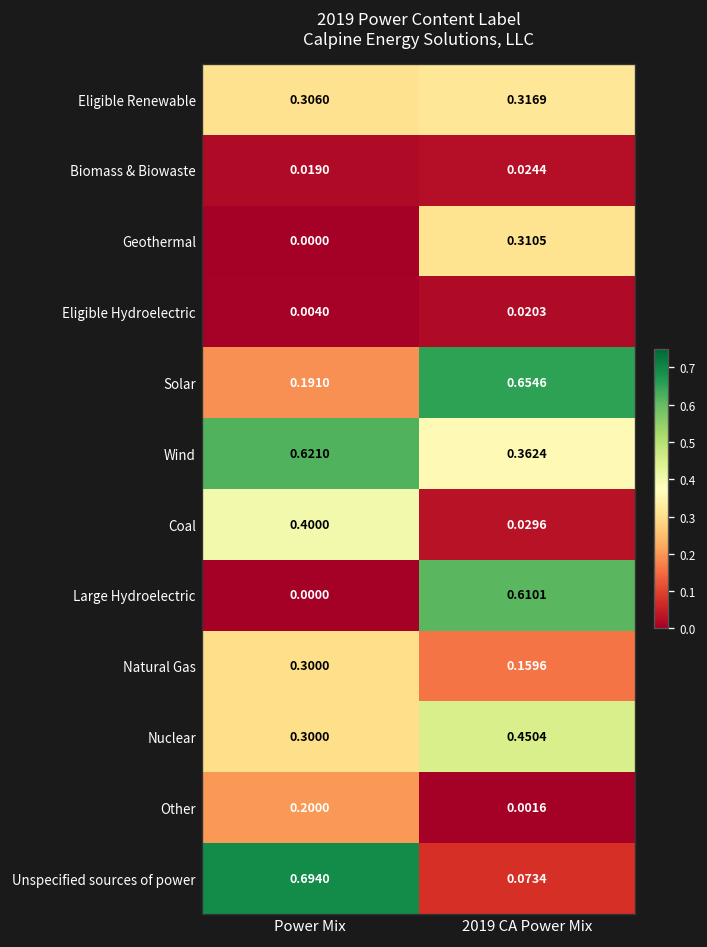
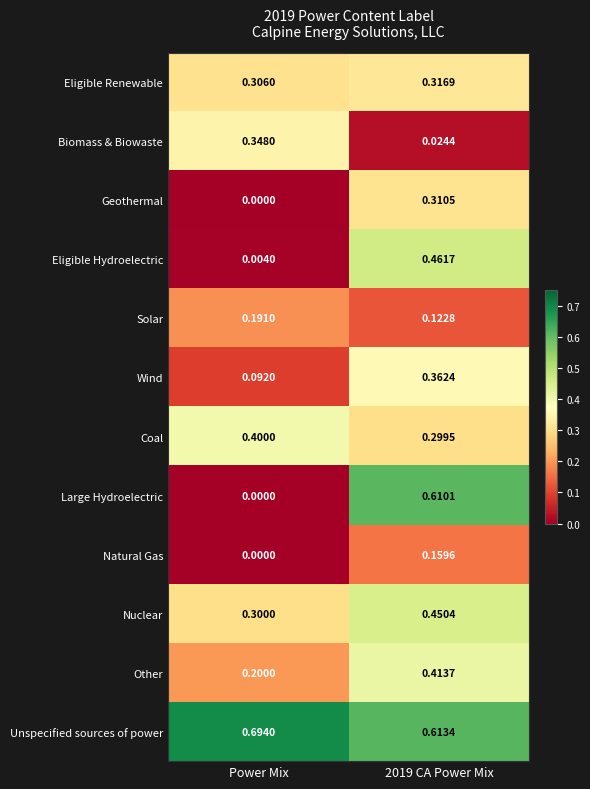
Biomass & Biowaste, Power Mix: 0.0190 -> 0.3480
Eligible Hydroelectric, 2019 CA Power Mix: 0.0203 -> 0.4617
Solar, 2019 CA Power Mix: 0.6546 -> 0.1228
Wind, Power Mix: 0.6210 -> 0.0920
Coal, 2019 CA Power Mix: 0.0296 -> 0.2995
Natural Gas, Power Mix: 0.3000 -> 0.0000
Other, 2019 CA Power Mix: 0.0016 -> 0.4137
Unspecified sources of power, 2019 CA Power Mix: 0.0734 -> 0.6134
